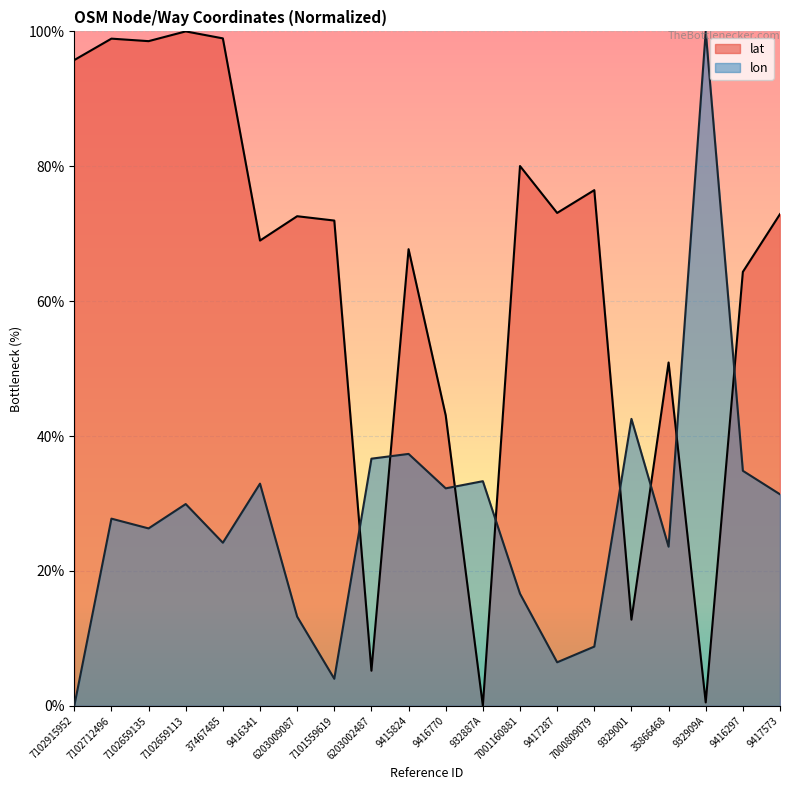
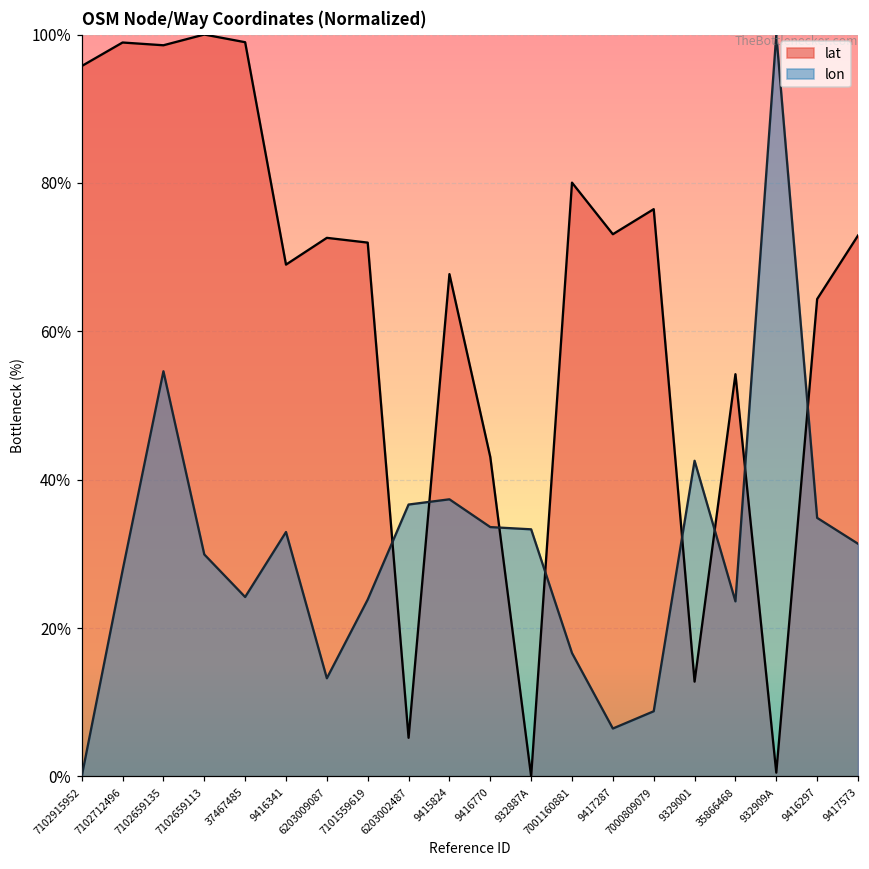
lon, 7102659135: 26% -> 55%
lon, 7101559619: 4% -> 24%
lon, 9416770: 32% -> 34%
lat, 35866468: 51% -> 54%
